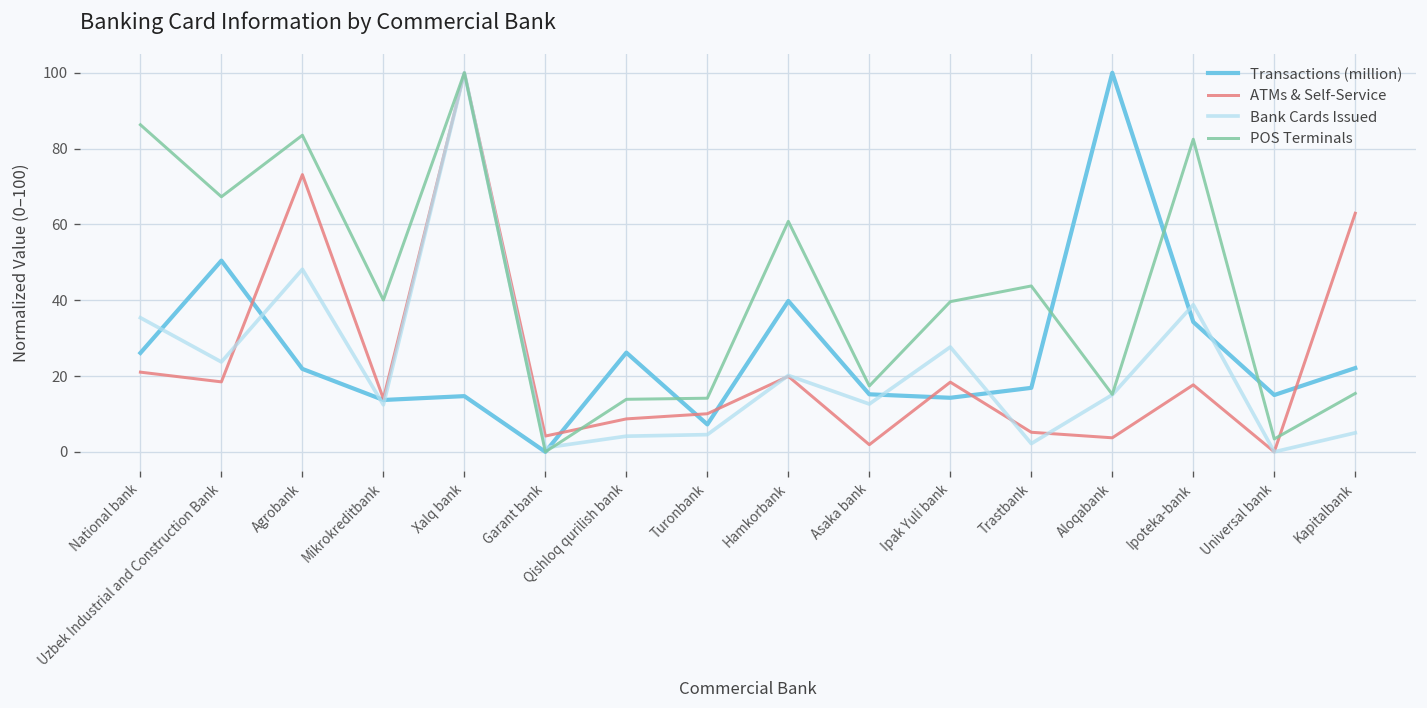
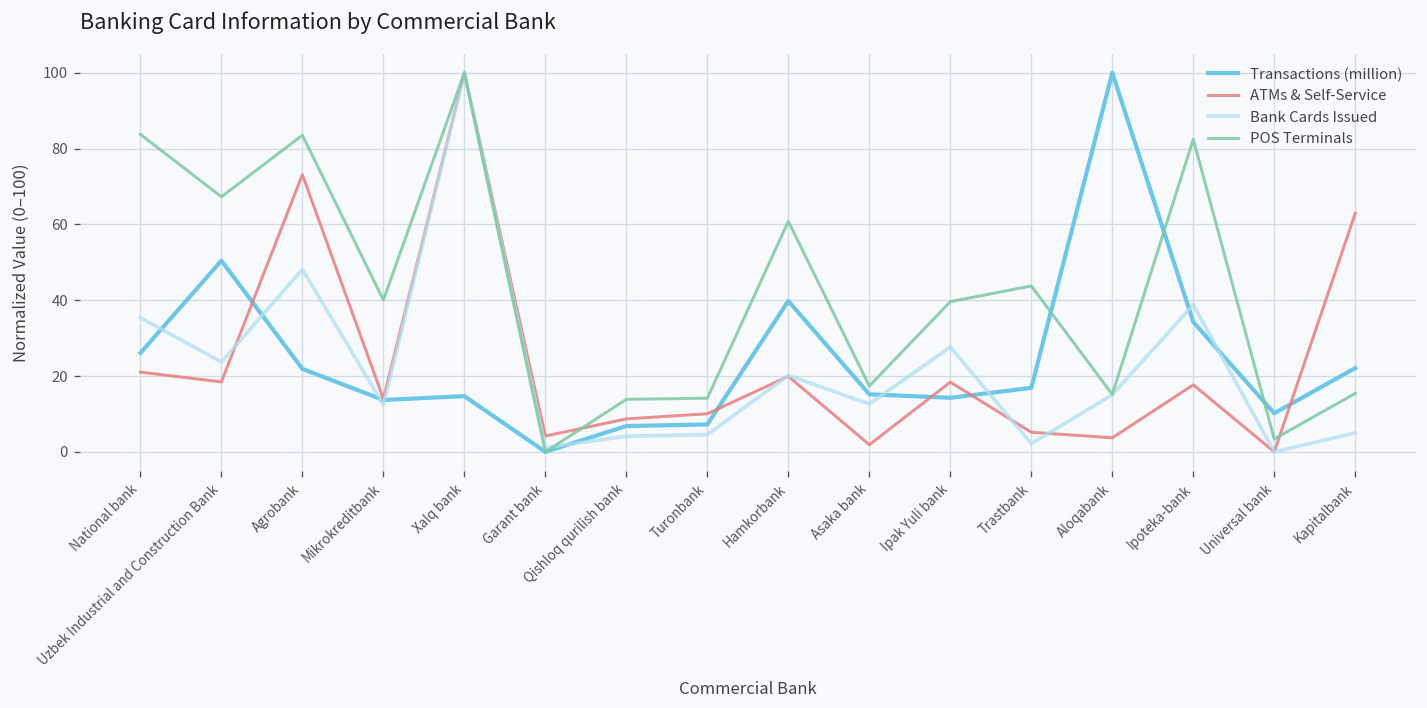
POS Terminals, National bank: 86 -> 84
Transactions (million), Qishloq qurilish bank: 26 -> 7
Transactions (million), Universal bank: 15 -> 10
